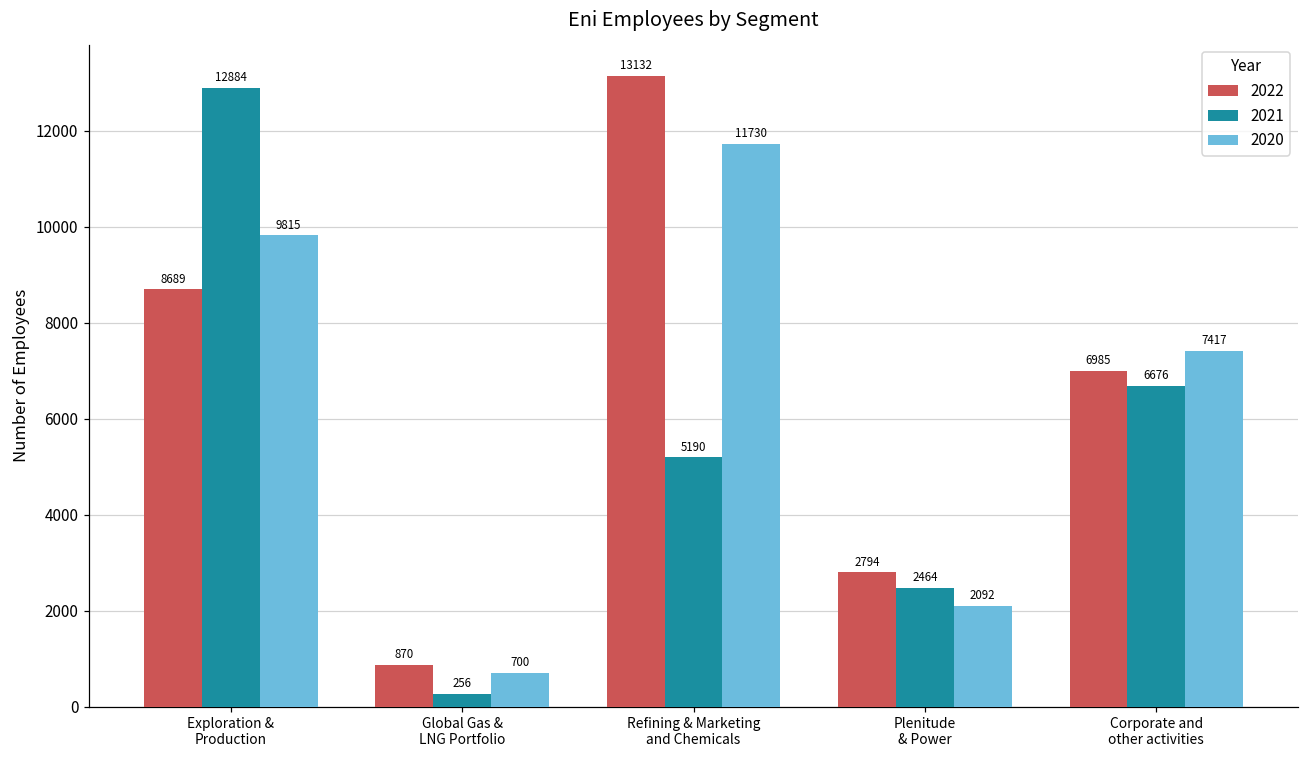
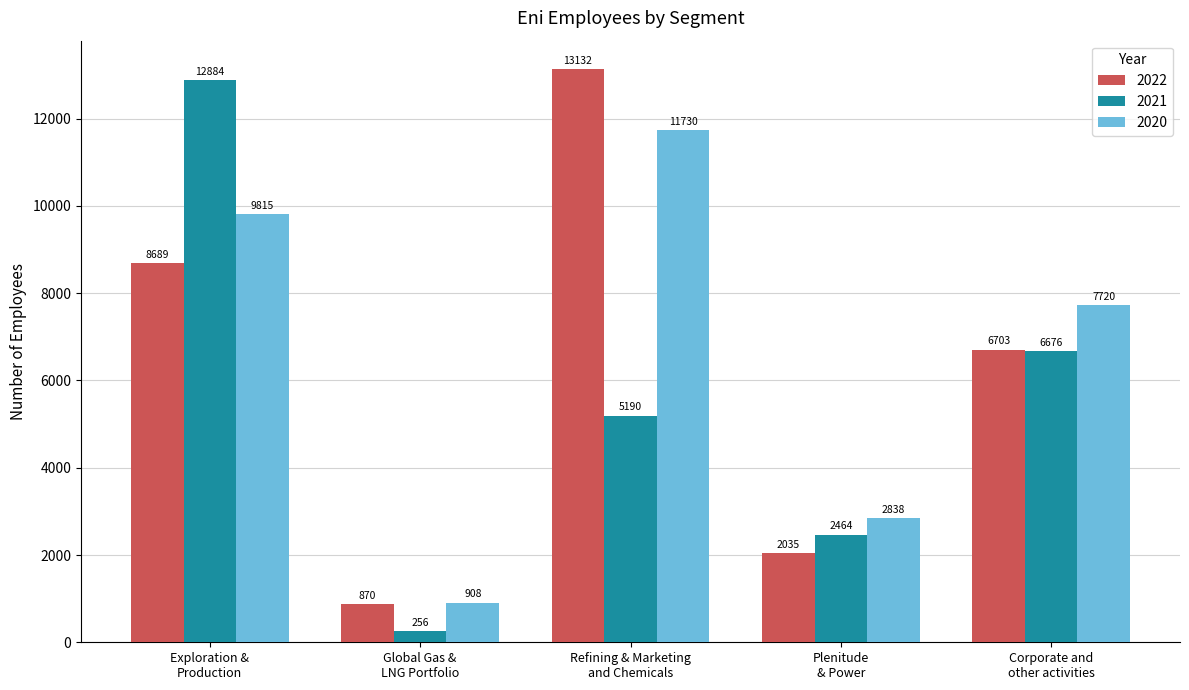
2020, Global Gas & LNG Portfolio: 700 -> 908
2022, Plenitude & Power: 2794 -> 2035
2020, Plenitude & Power: 2092 -> 2838
2022, Corporate and other activities: 6985 -> 6703
2020, Corporate and other activities: 7417 -> 7720
